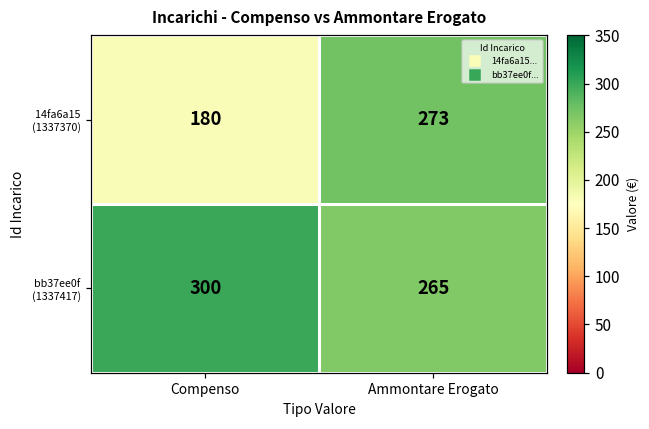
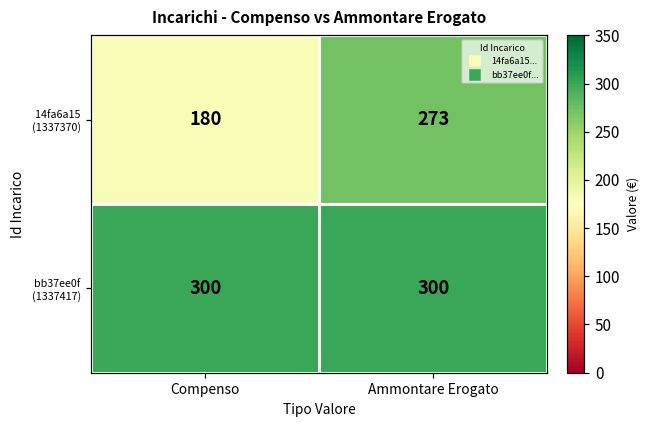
bb37ee0f (1337417), Ammontare Erogato: 265 -> 300
